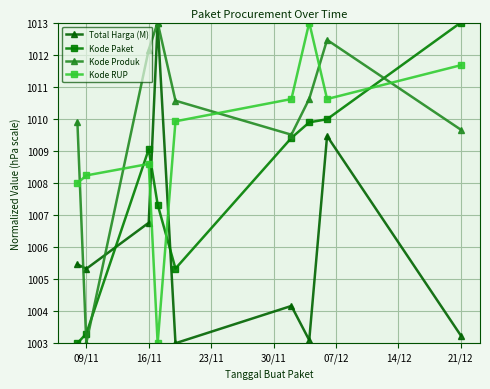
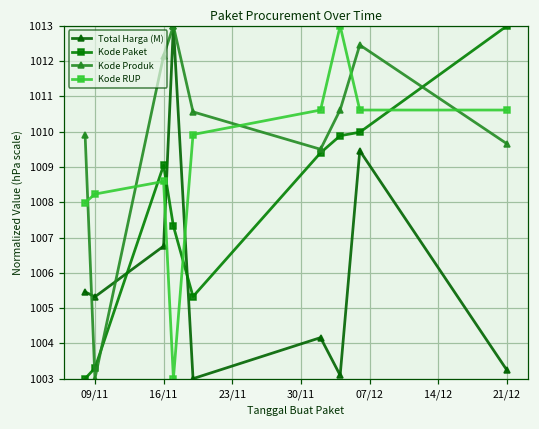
Kode RUP, 21/12: 1011.7 -> 1010.6
